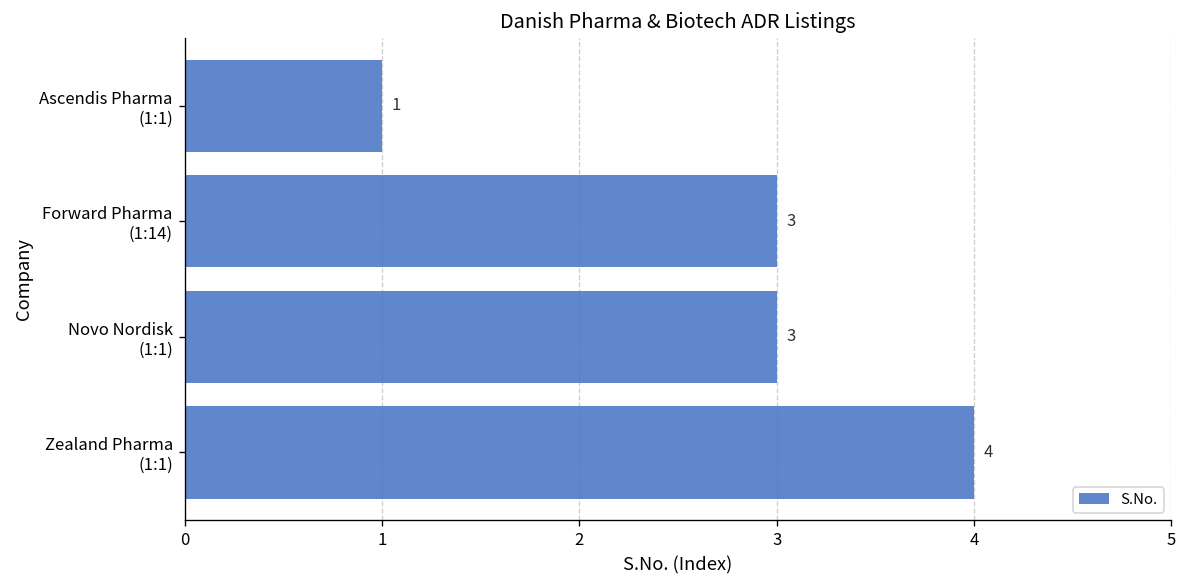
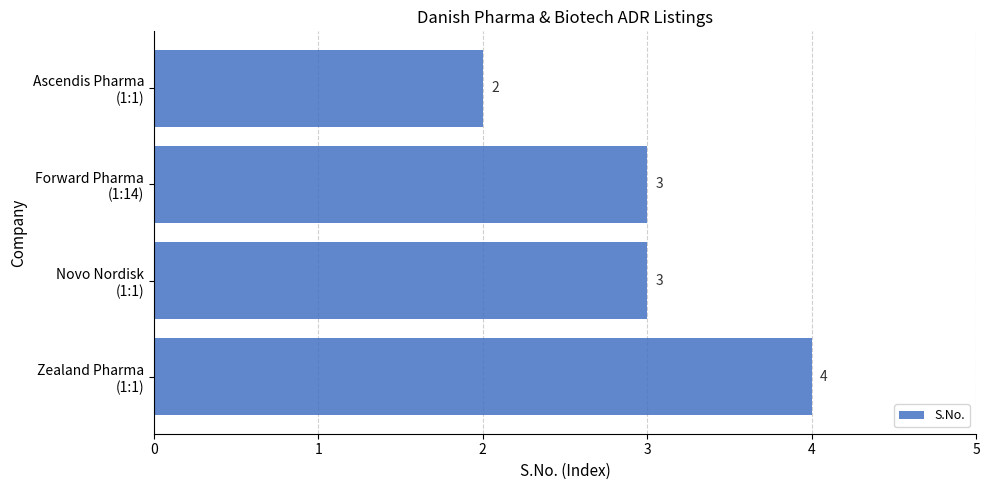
Ascendis Pharma (1:1): 1 -> 2
